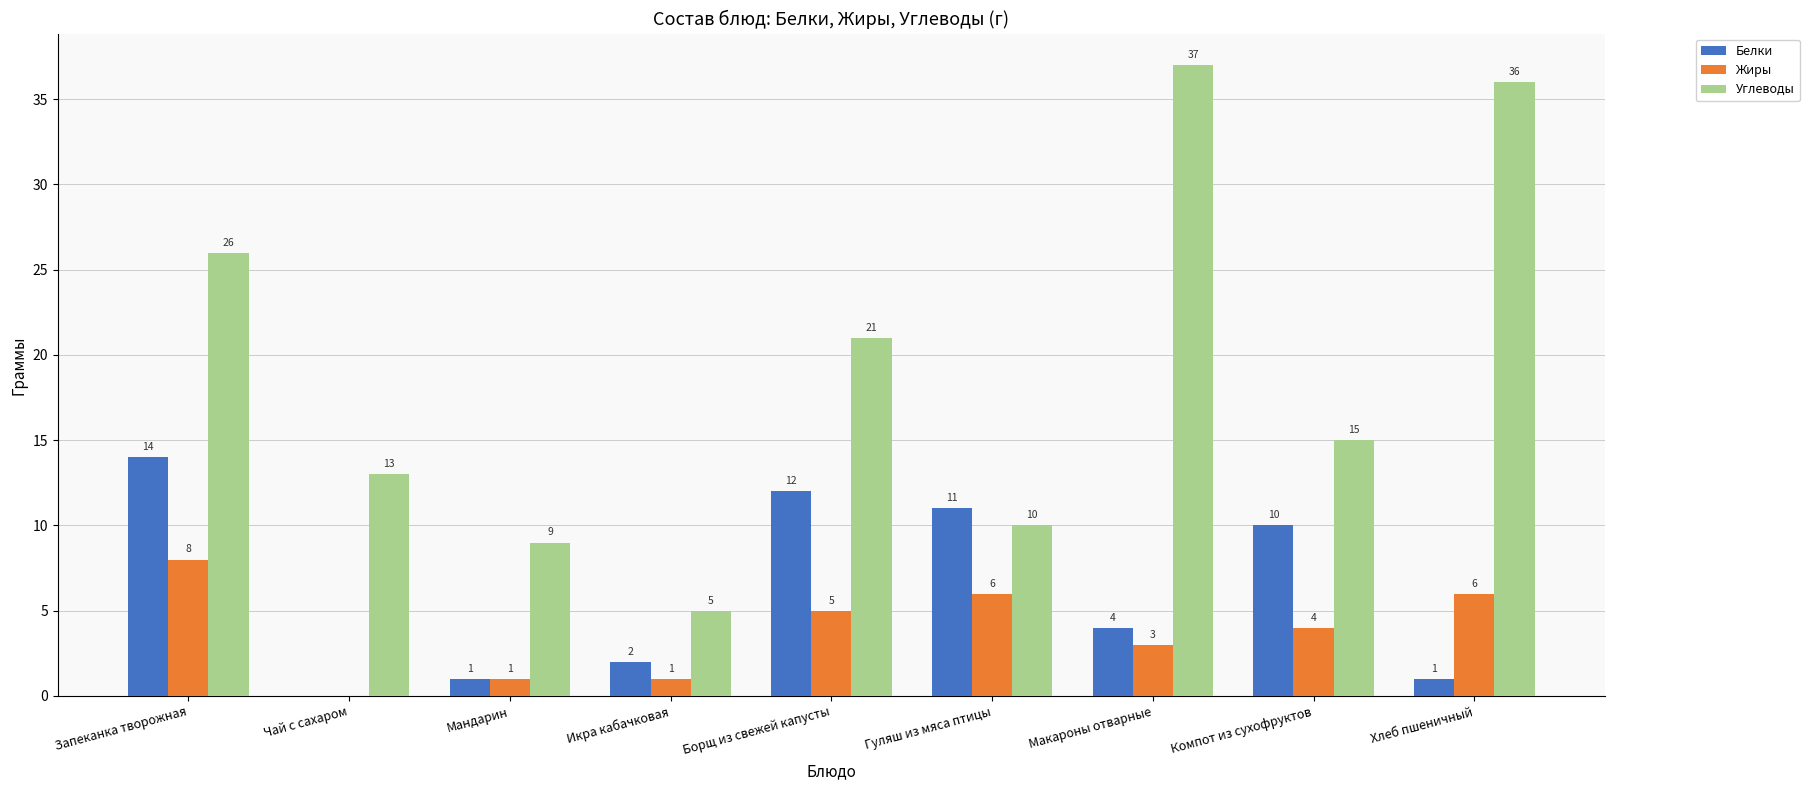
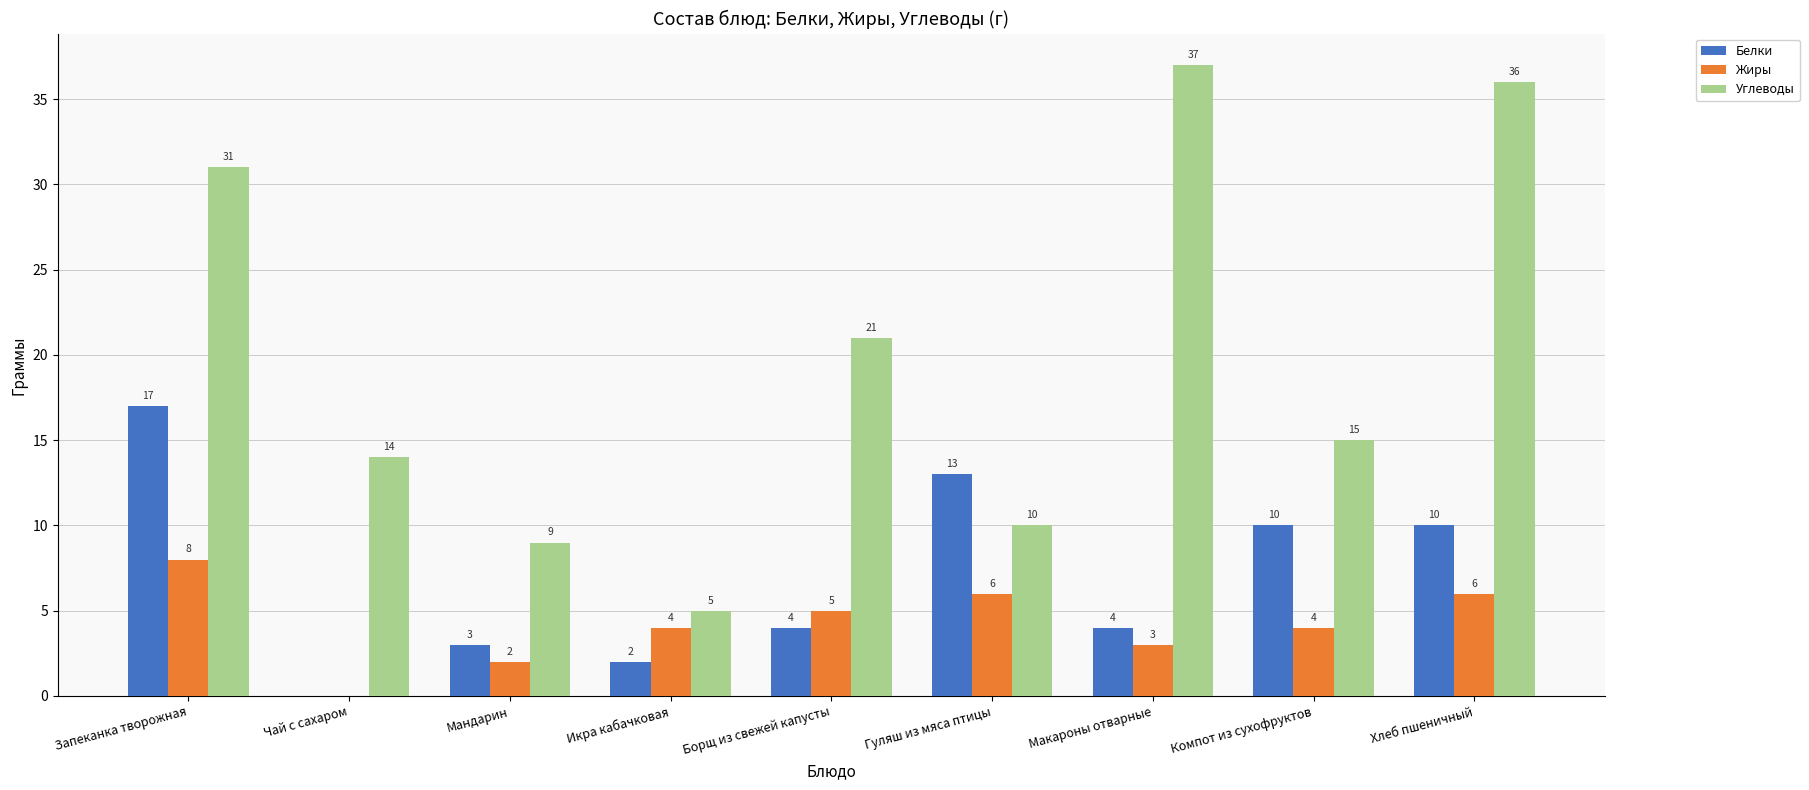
Белки, Запеканка творожная: 14 -> 17
Углеводы, Запеканка творожная: 26 -> 31
Углеводы, Чай с сахаром: 13 -> 14
Белки, Мандарин: 1 -> 3
Жиры, Мандарин: 1 -> 2
Жиры, Икра кабачковая: 1 -> 4
Белки, Борщ из свежей капусты: 12 -> 4
Белки, Гуляш из мяса птицы: 11 -> 13
Белки, Хлеб пшеничный: 1 -> 10
